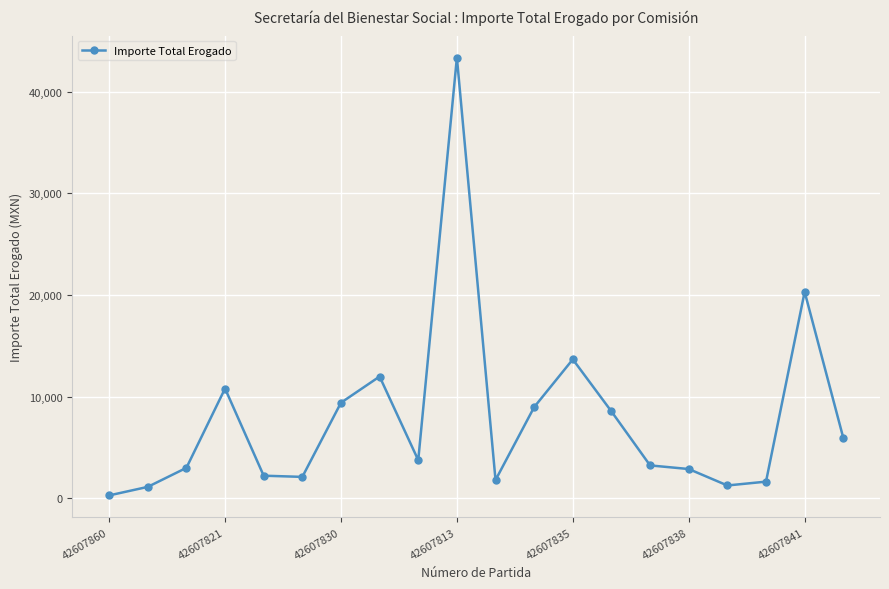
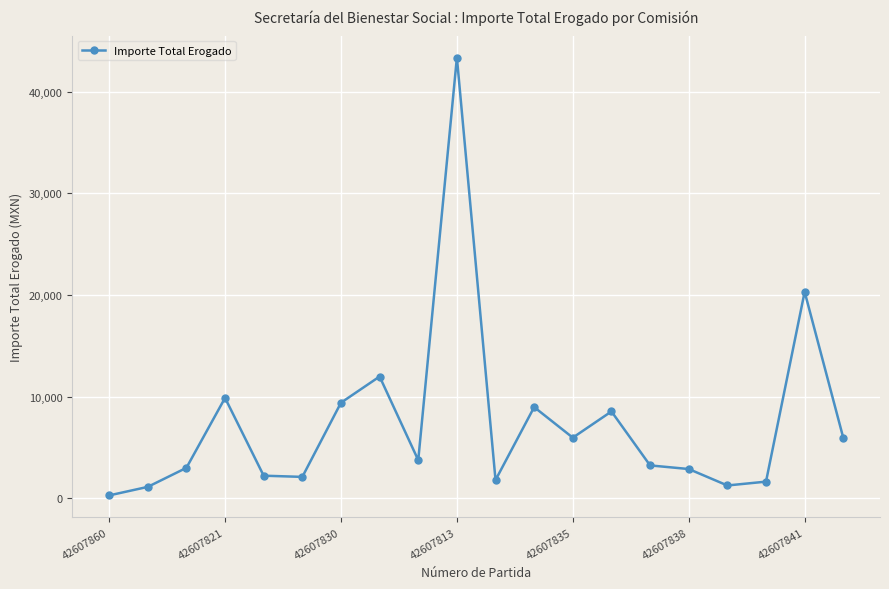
42607821: 10,800 -> 9,900
42607835: 13,700 -> 6,000
